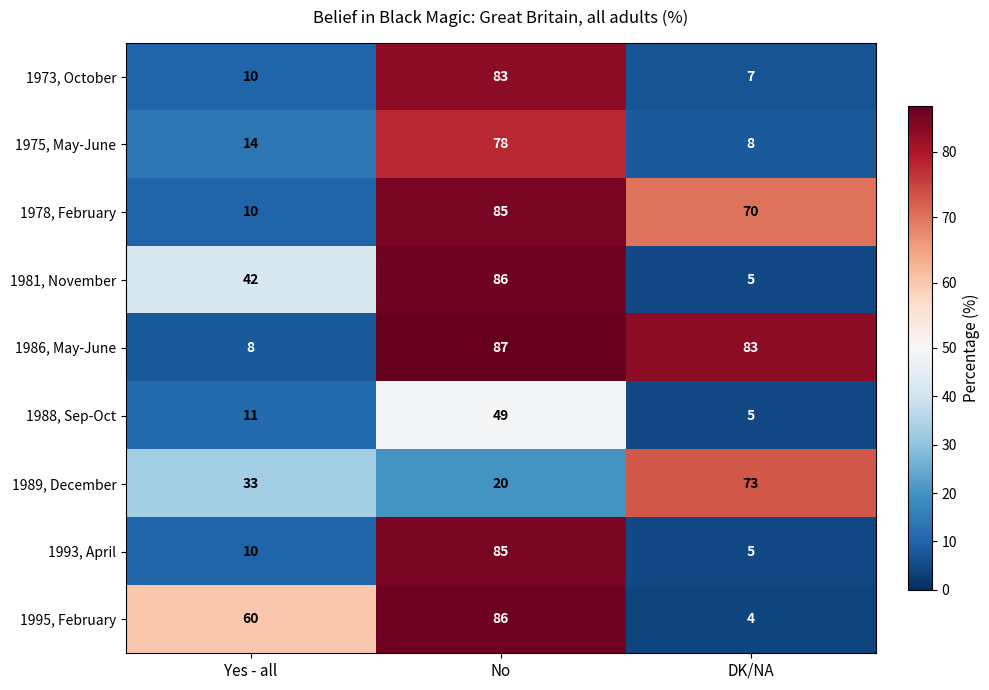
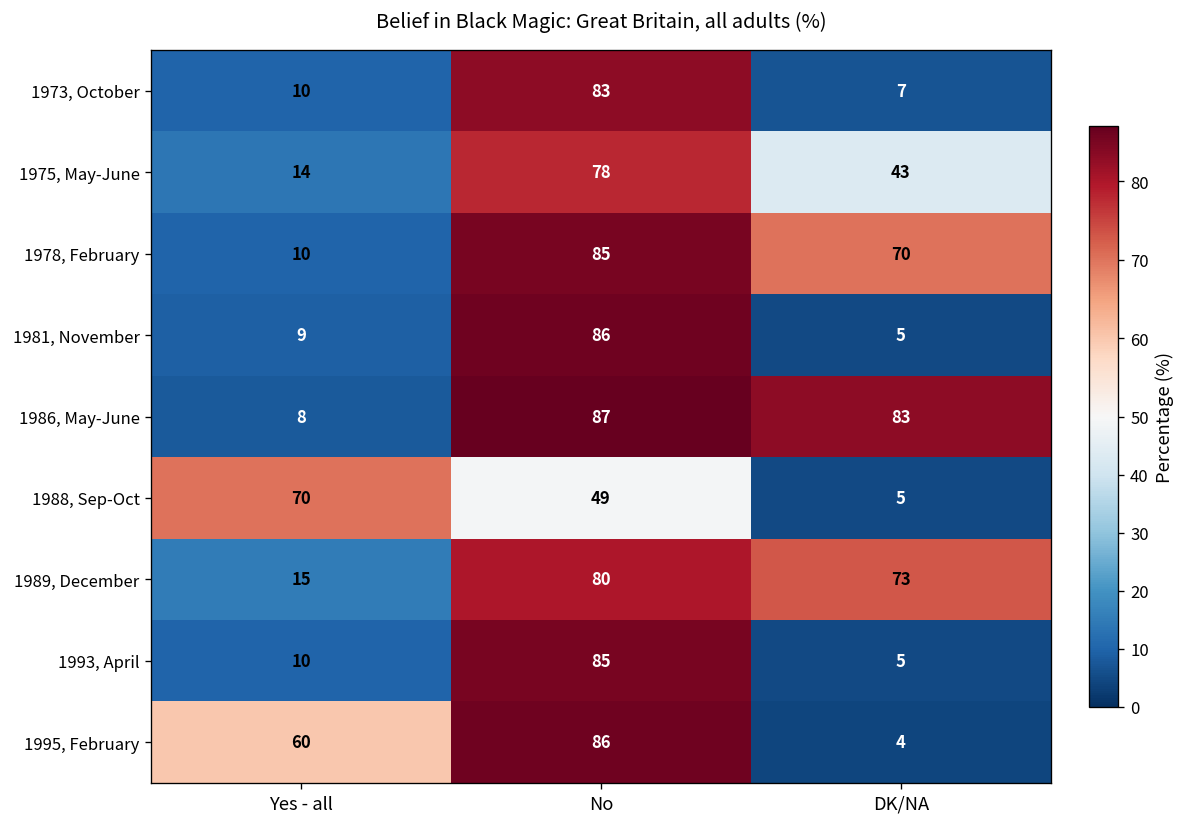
1975, May-June, DK/NA: 8 -> 43
1981, November, Yes - all: 42 -> 9
1988, Sep-Oct, Yes - all: 11 -> 70
1989, December, Yes - all: 33 -> 15
1989, December, No: 20 -> 80
